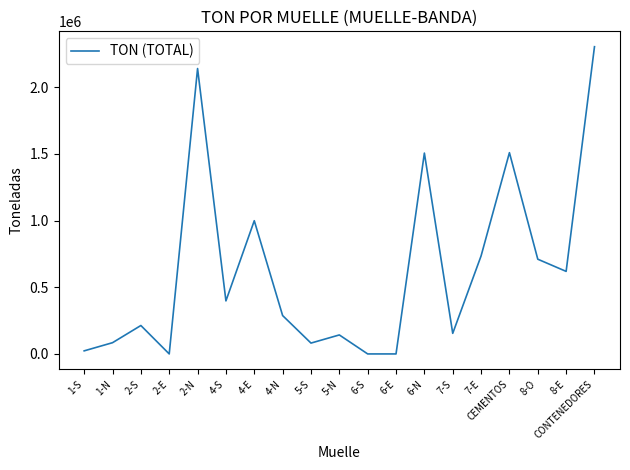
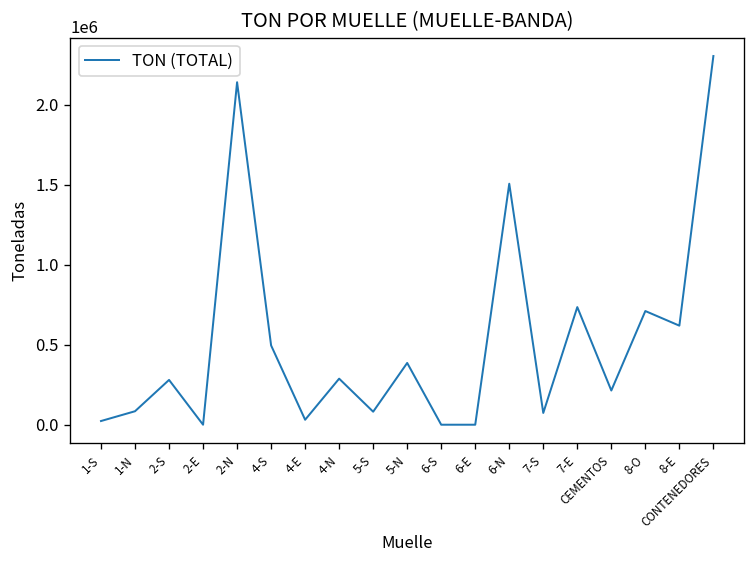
2-S: 210000 -> 280000
4-S: 400000 -> 500000
4-E: 1000000 -> 30000
5-N: 140000 -> 390000
7-S: 150000 -> 70000
CEMENTOS: 1510000 -> 210000
